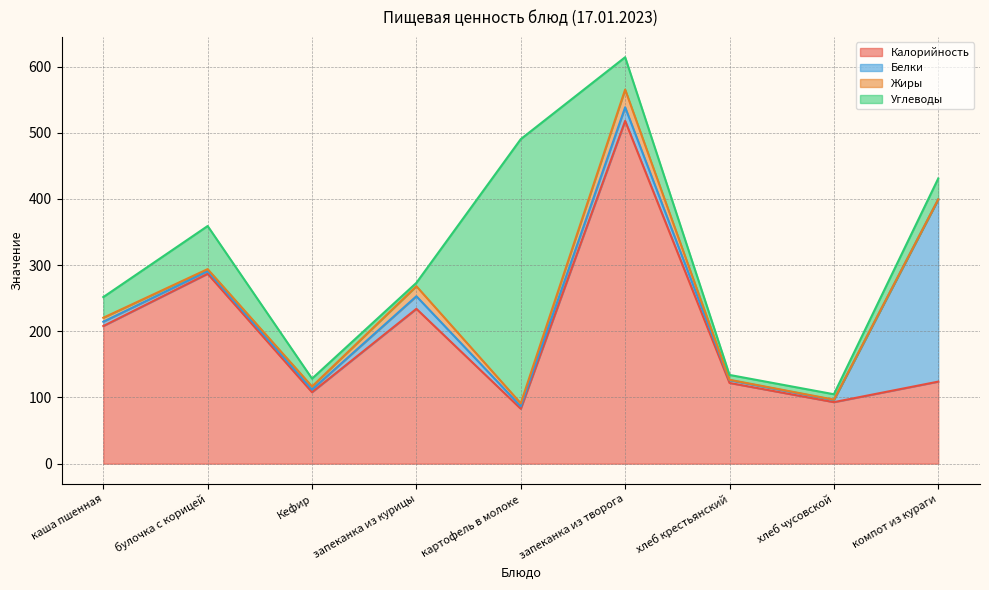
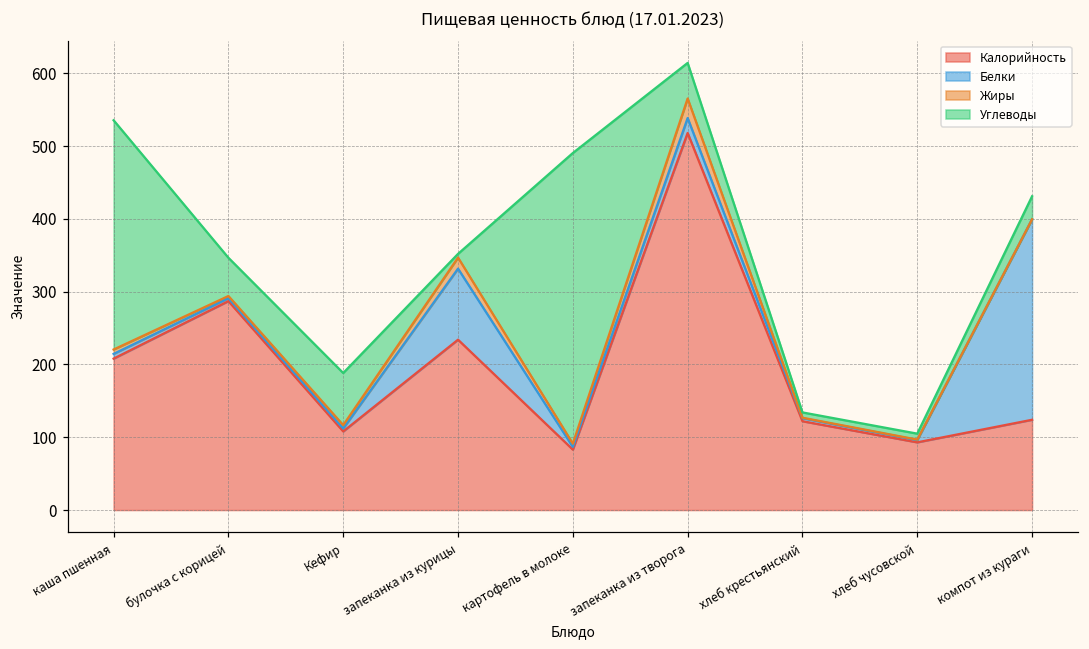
Углеводы, каша пшенная: 30 -> 310
Углеводы, булочка с корицей: 70 -> 50
Углеводы, Кефир: 10 -> 70
Белки, запеканка из курицы: 20 -> 100
